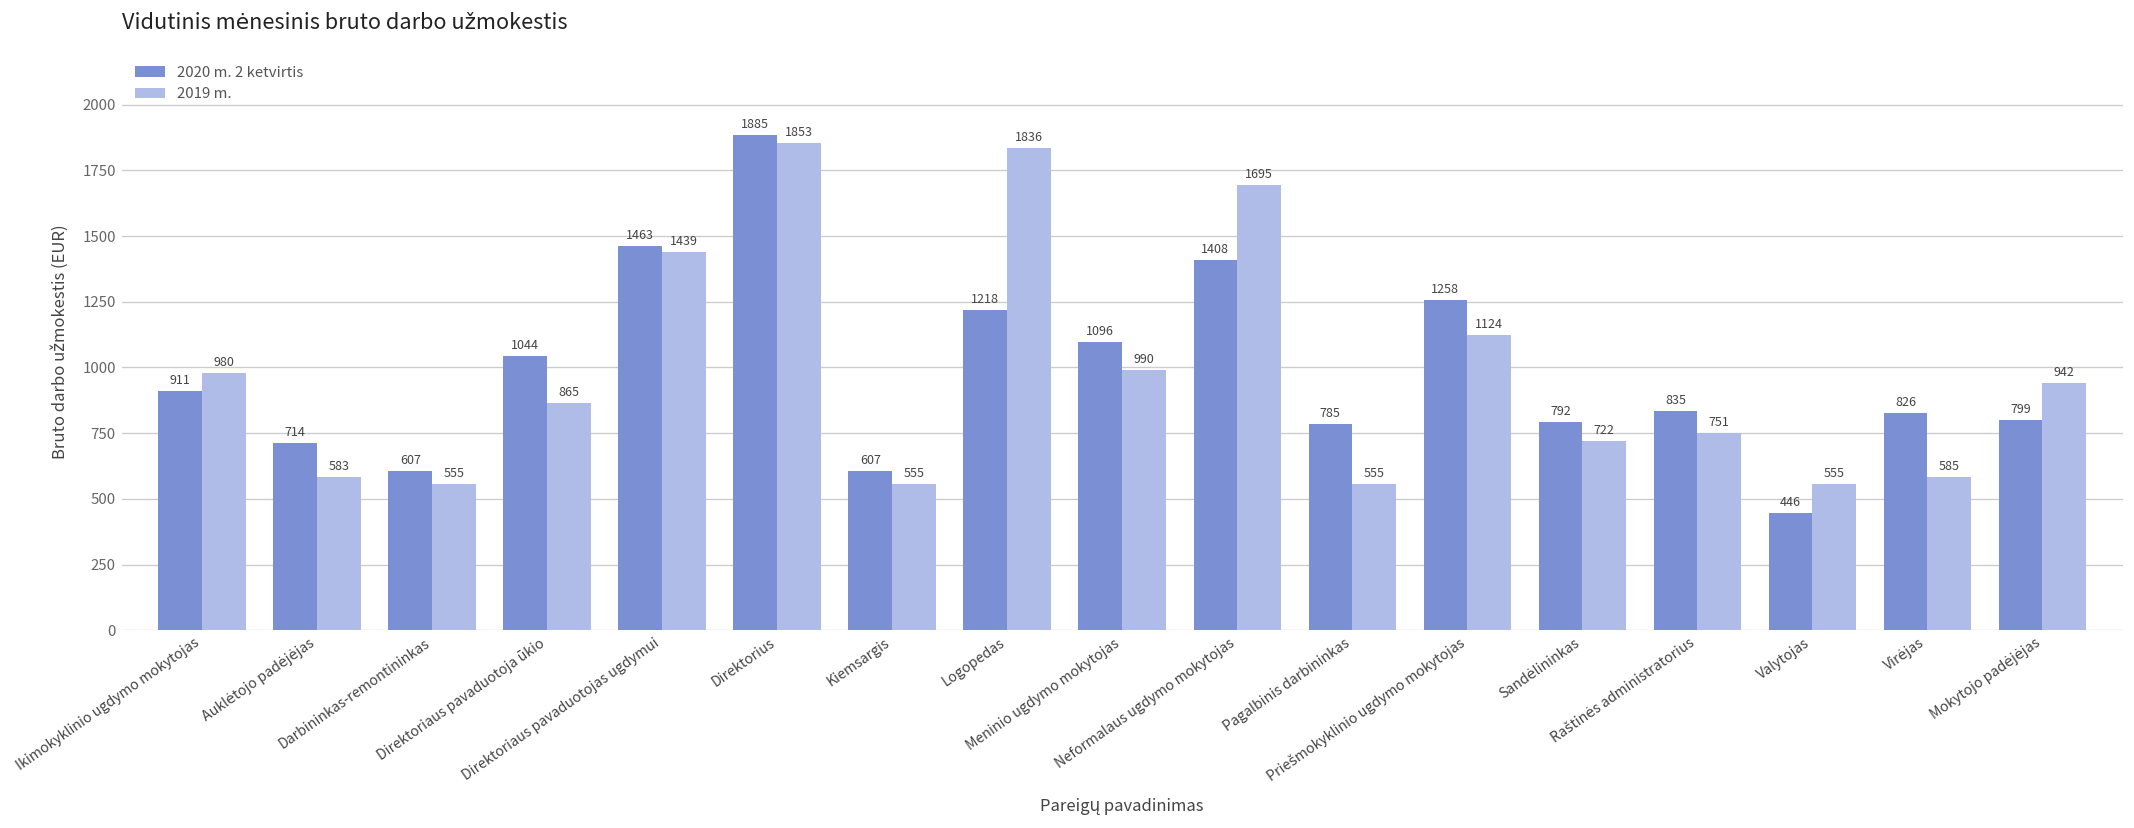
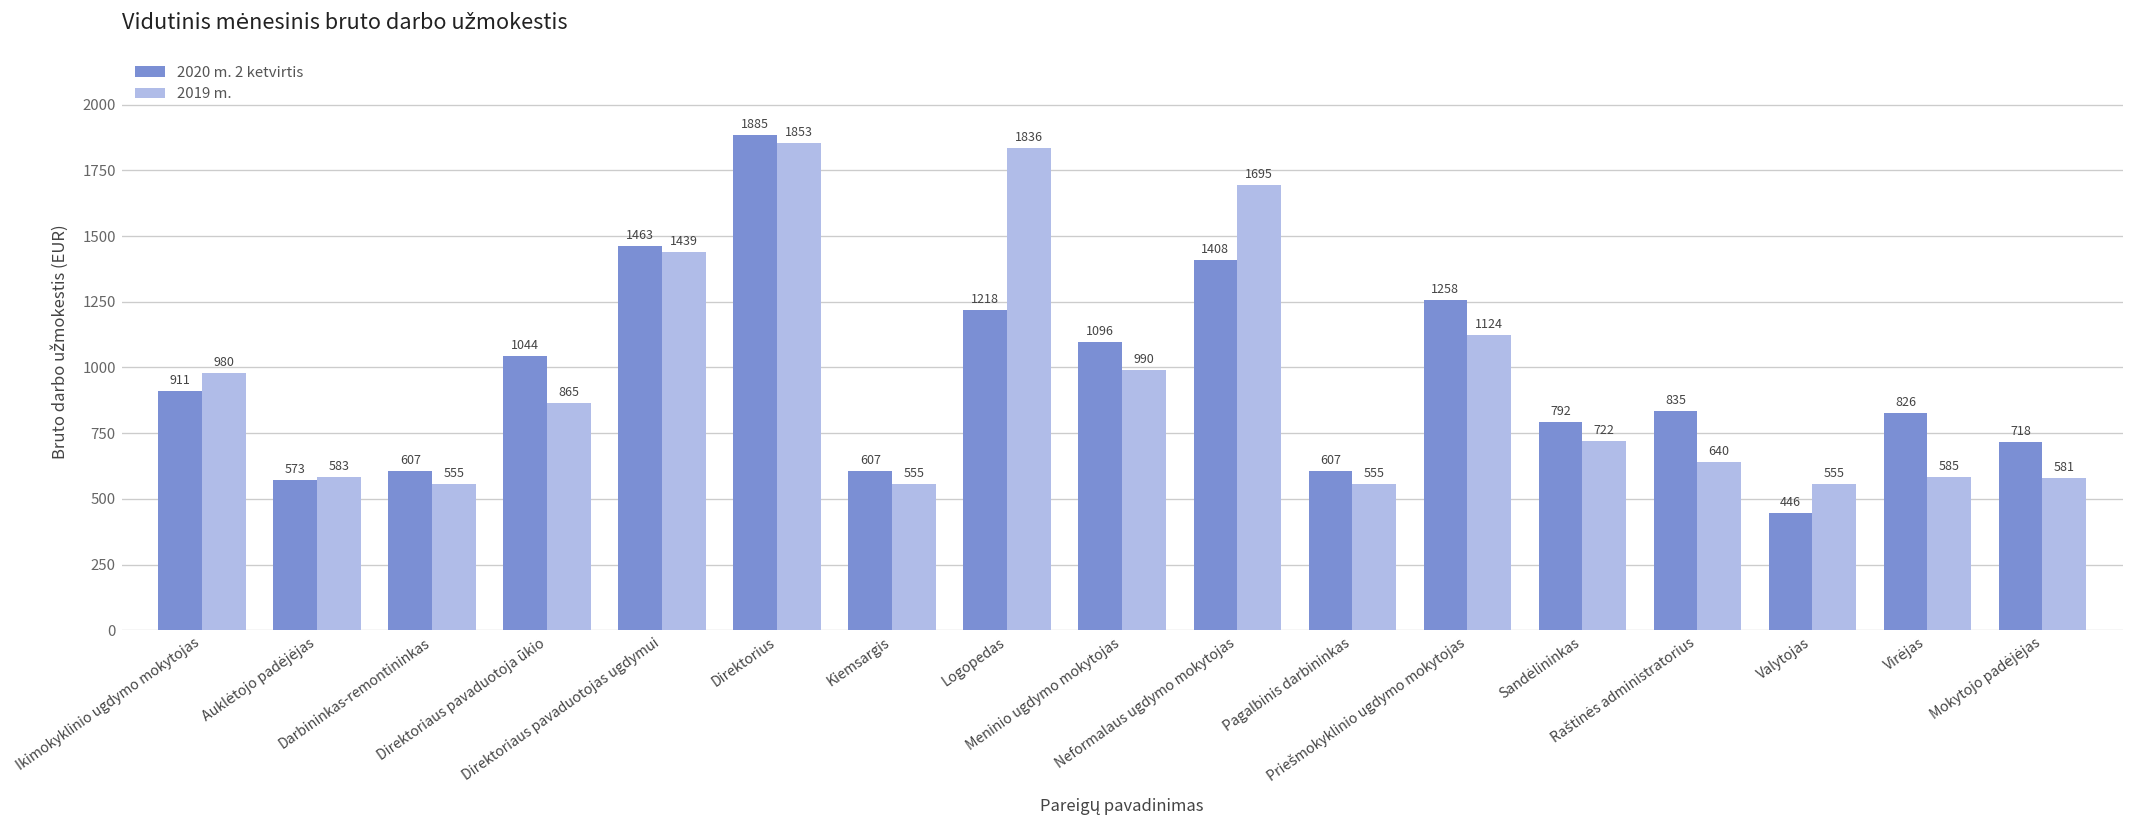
2020 m. 2 ketvirtis, Auklėtojo padėjėjas: 714 -> 573
2020 m. 2 ketvirtis, Pagalbinis darbininkas: 785 -> 607
2019 m., Raštinės administratorius: 751 -> 640
2020 m. 2 ketvirtis, Mokytojo padėjėjas: 799 -> 718
2019 m., Mokytojo padėjėjas: 942 -> 581
